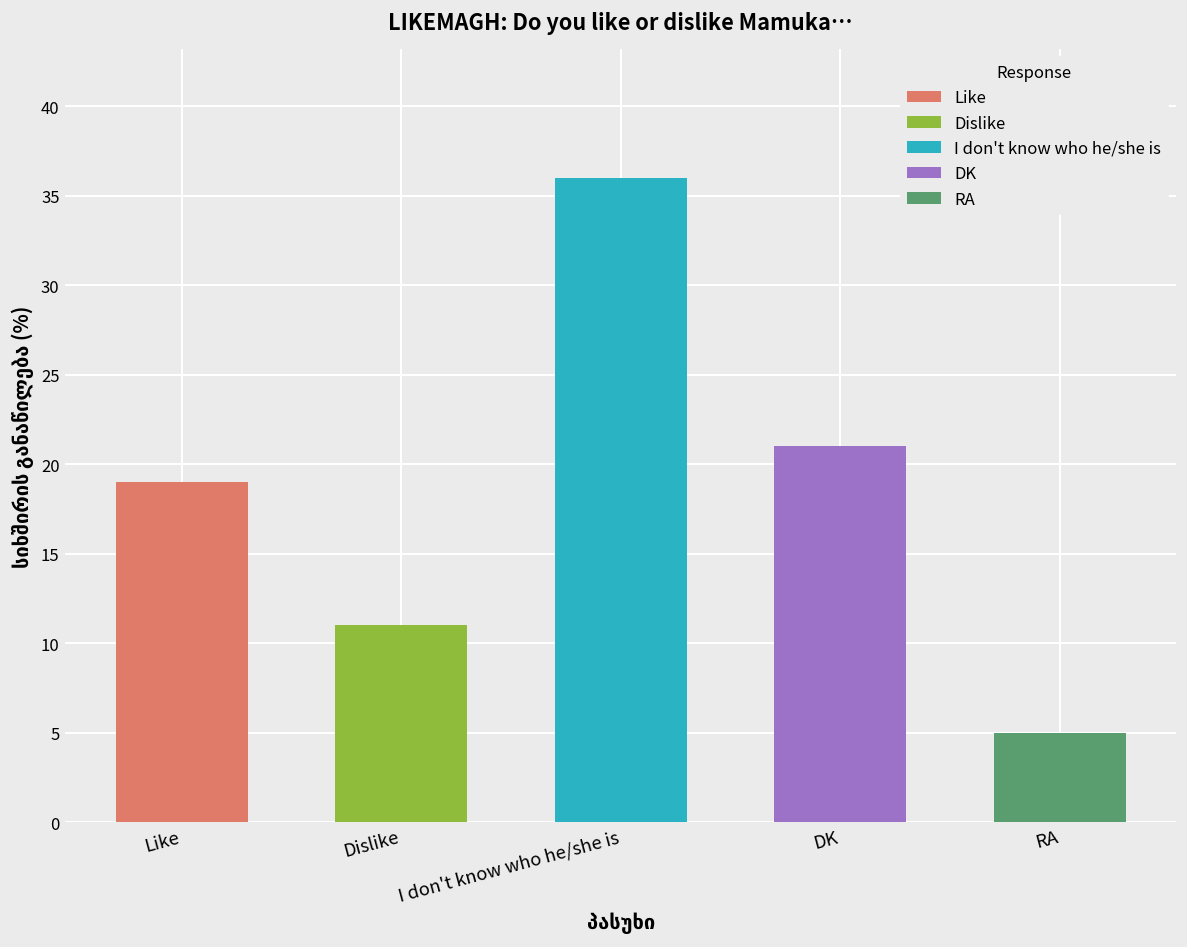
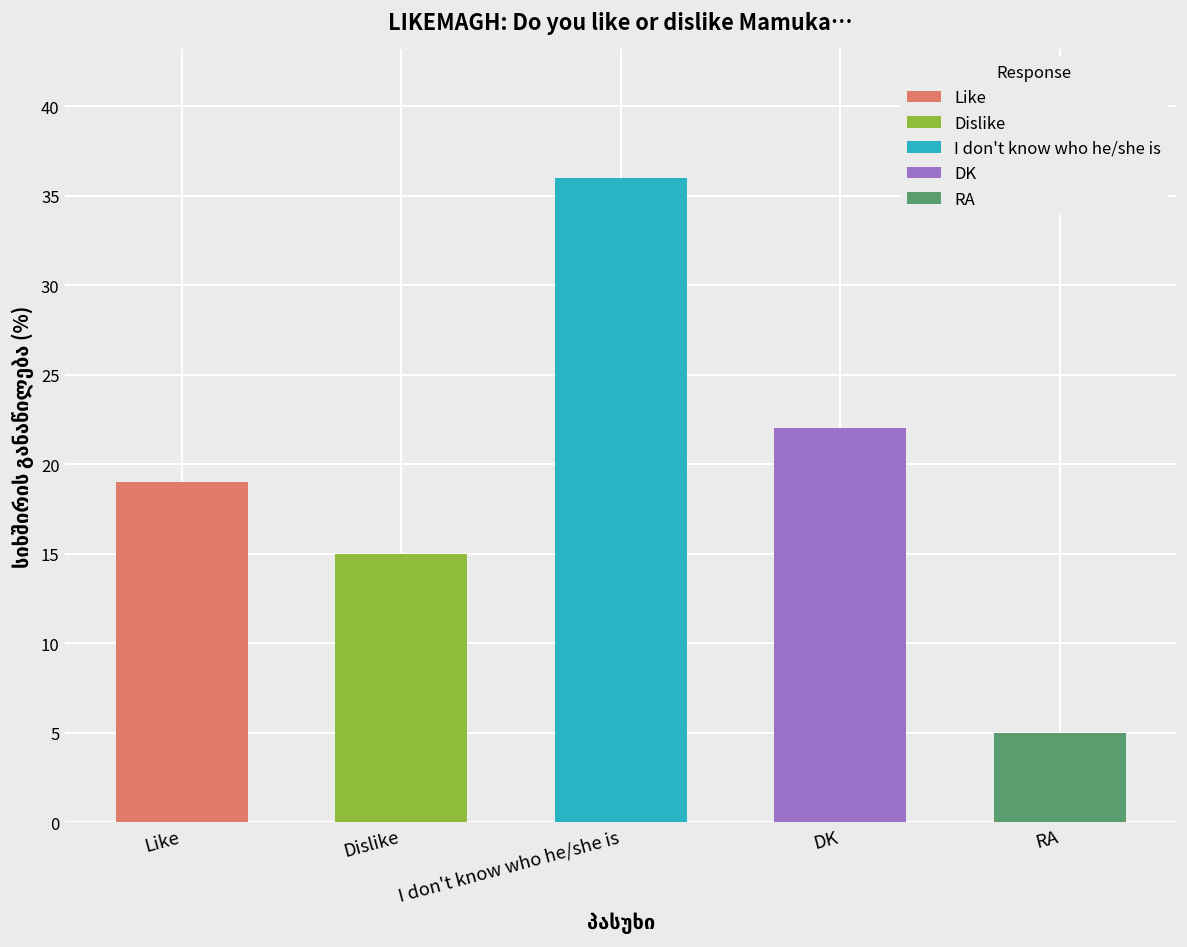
Dislike: 11 -> 15
DK: 21 -> 22
